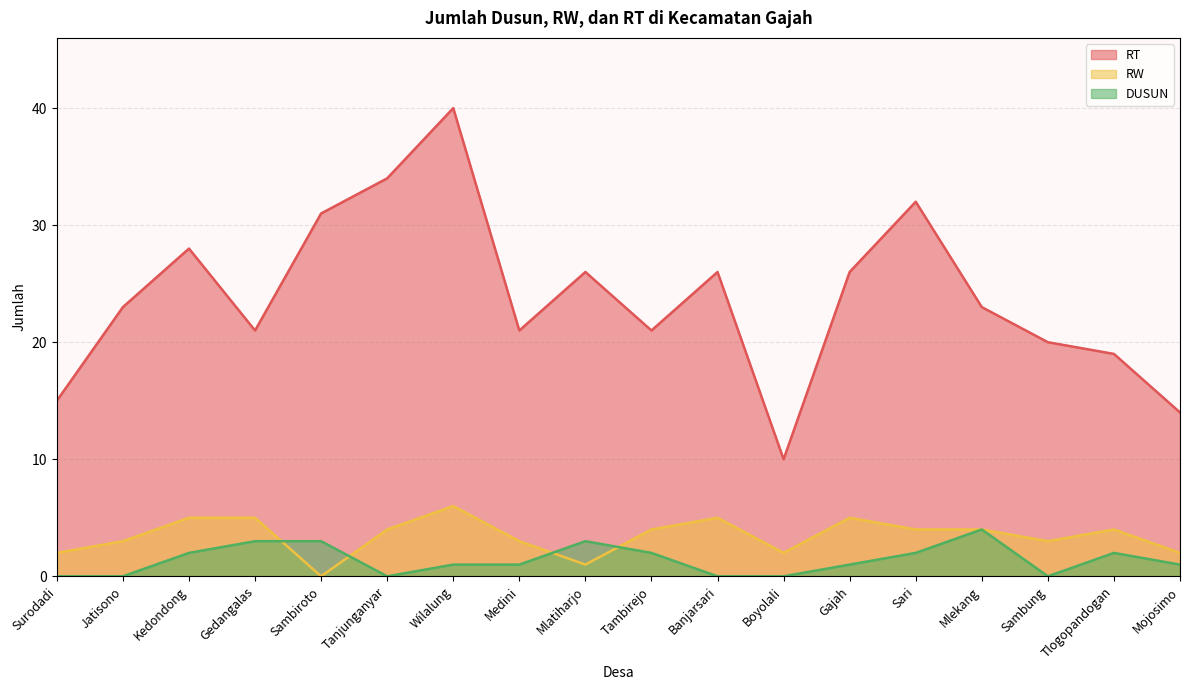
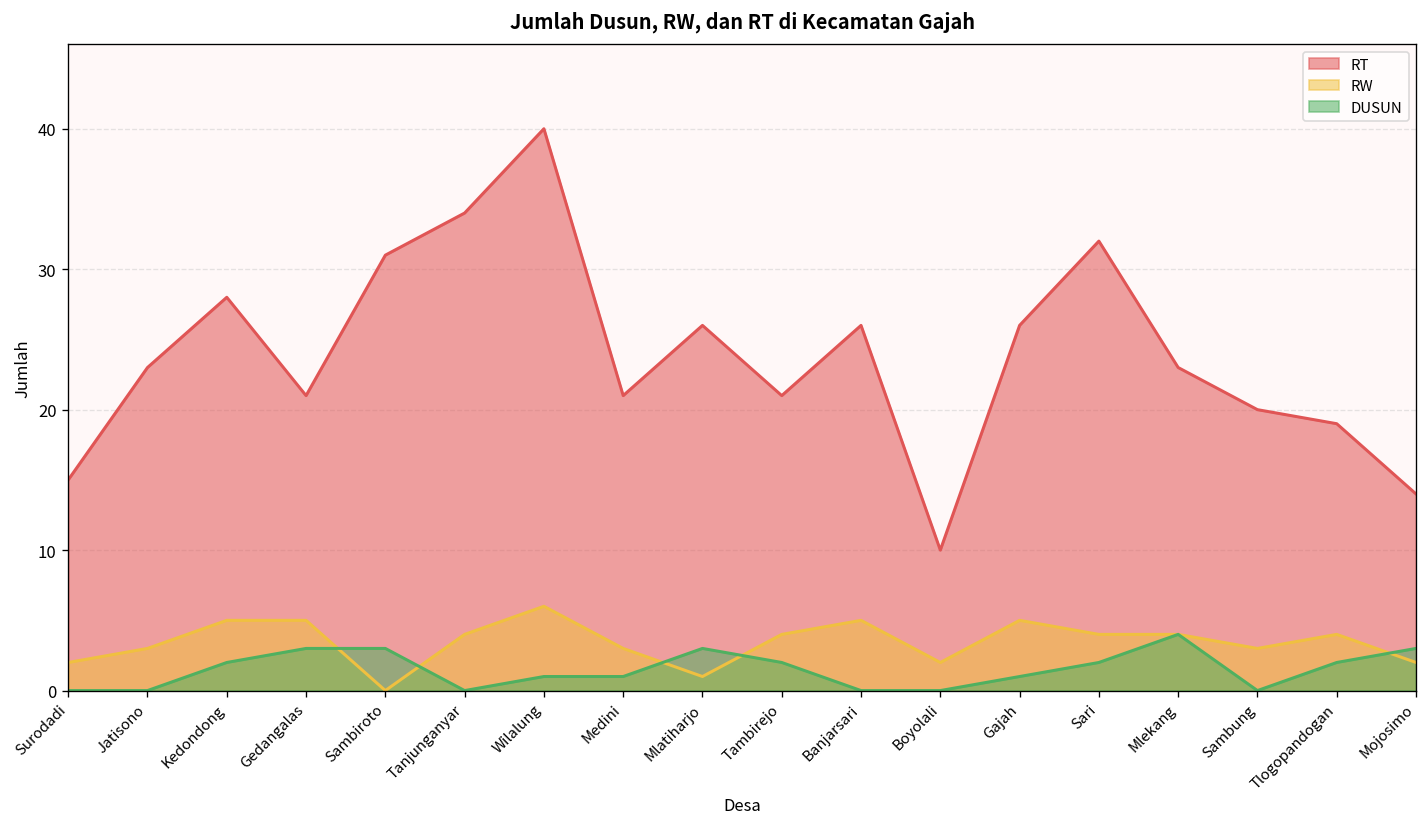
DUSUN, Mojosimo: 1 -> 3
